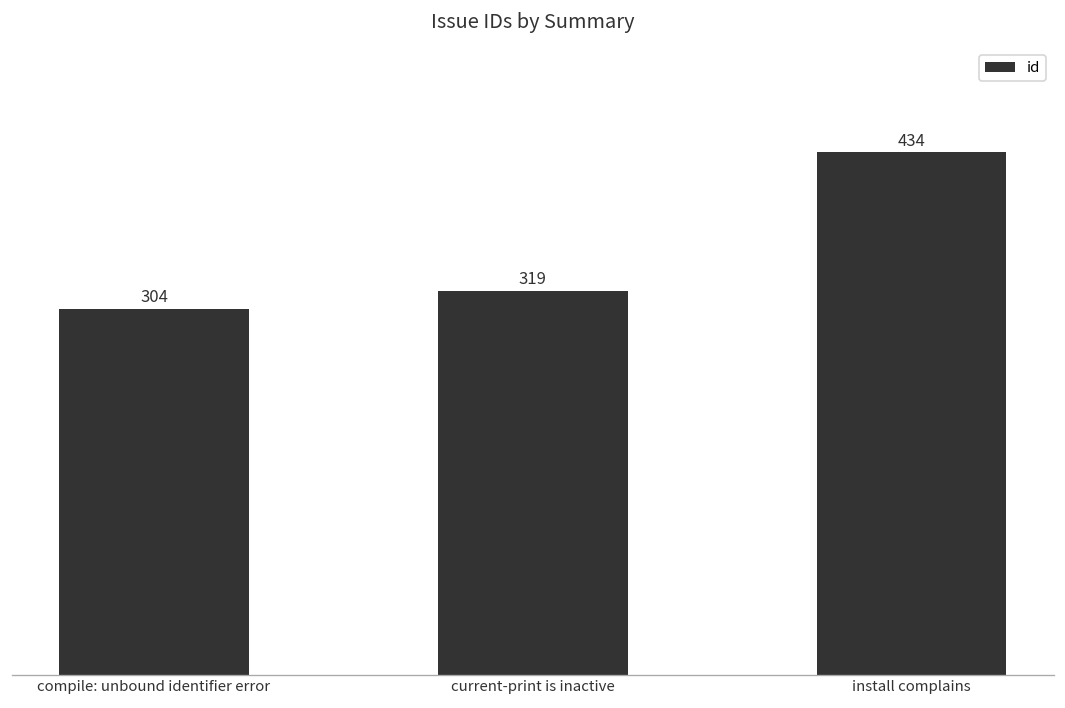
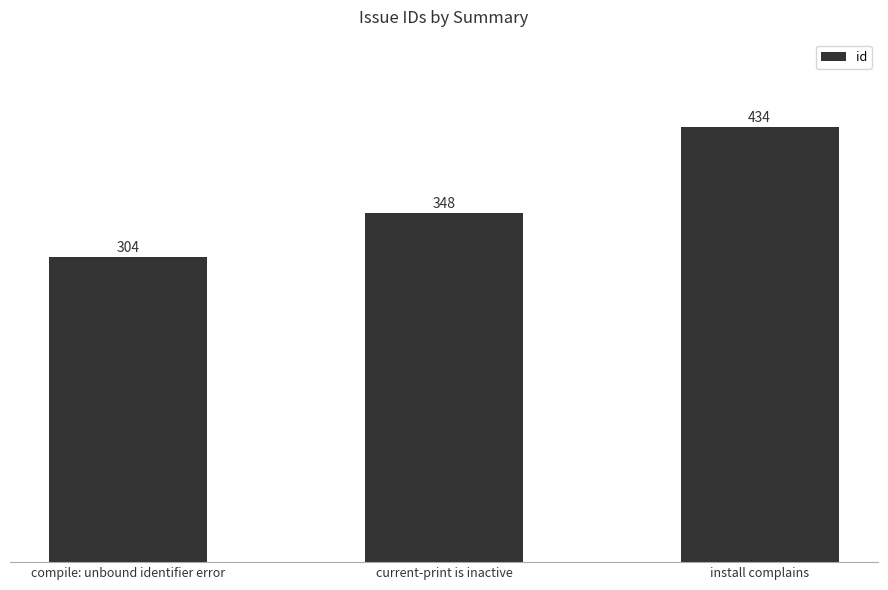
current-print is inactive: 319 -> 348
